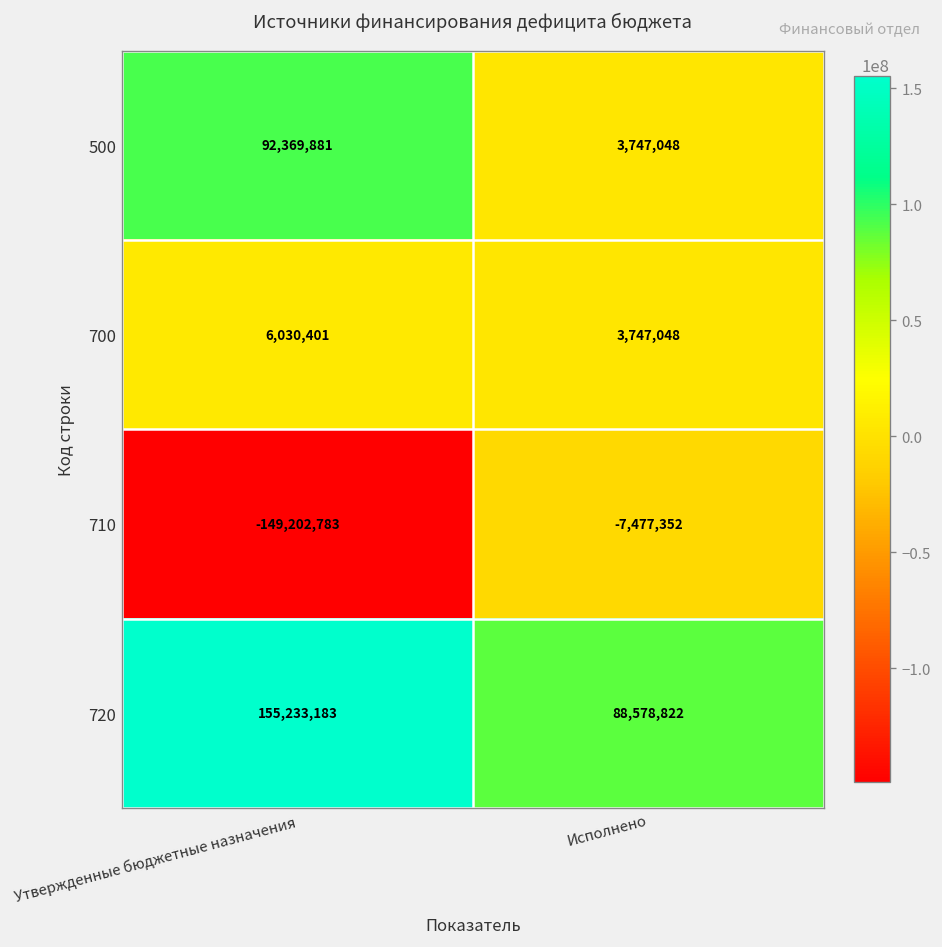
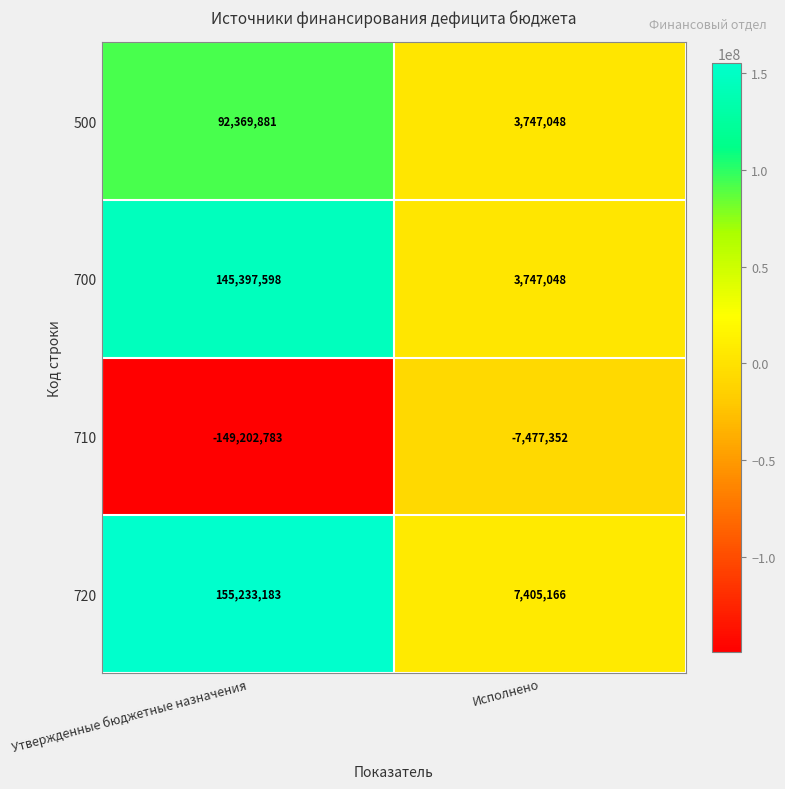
700, Утвержденные бюджетные назначения: 6,030,401 -> 145,397,598
720, Исполнено: 88,578,822 -> 7,405,166
